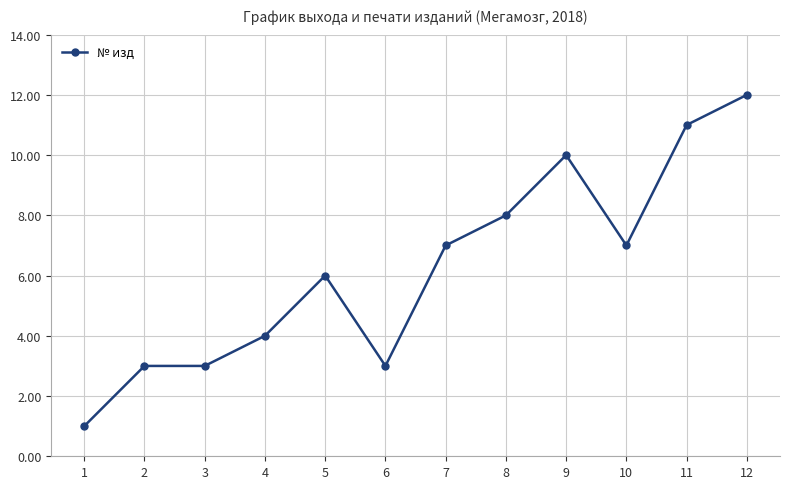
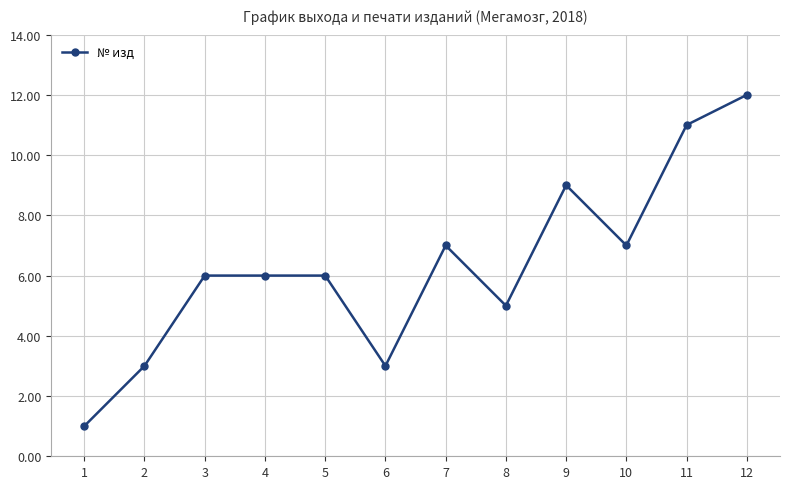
3: 3 -> 6
4: 4 -> 6
8: 8 -> 5
9: 10 -> 9
